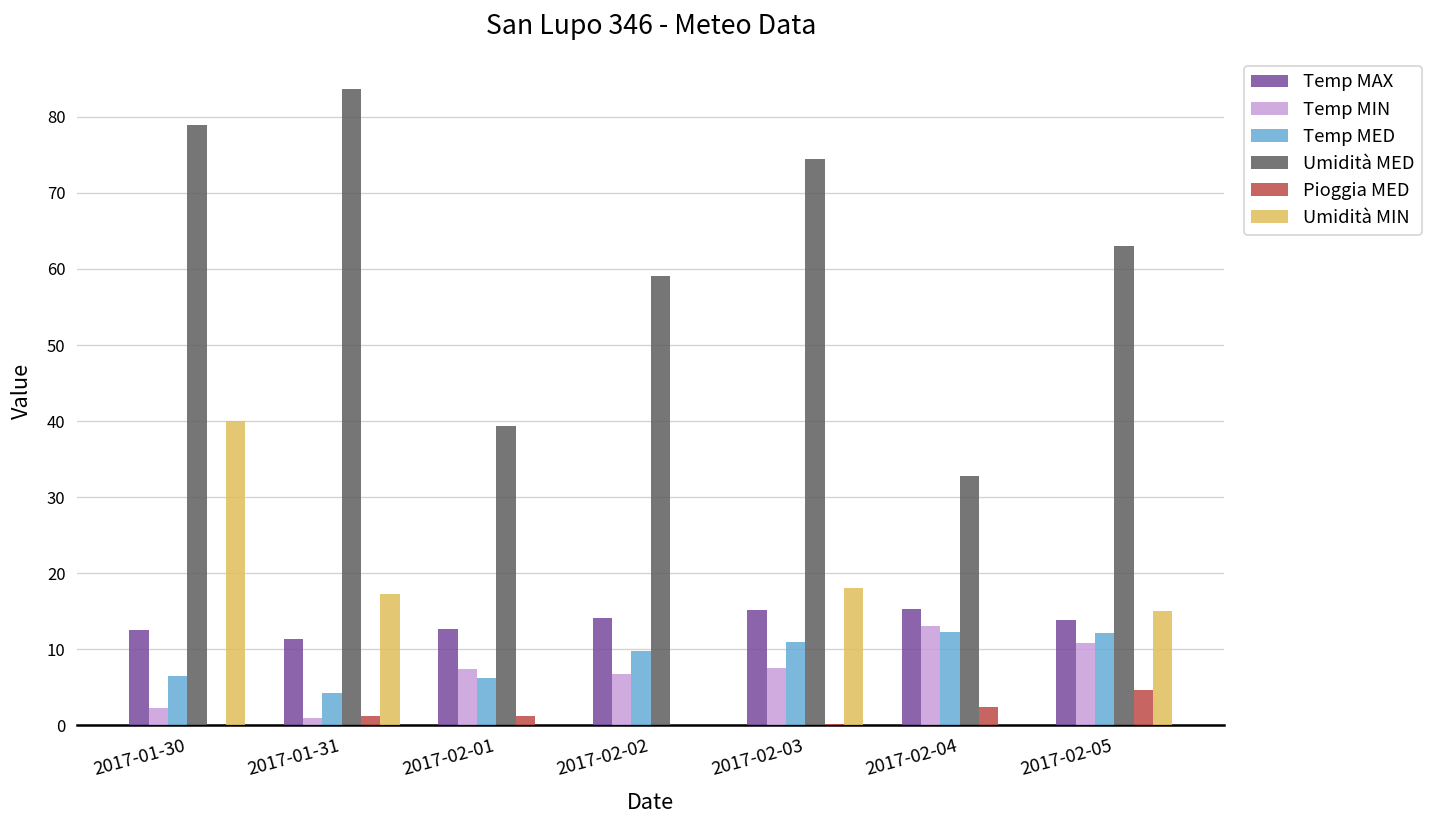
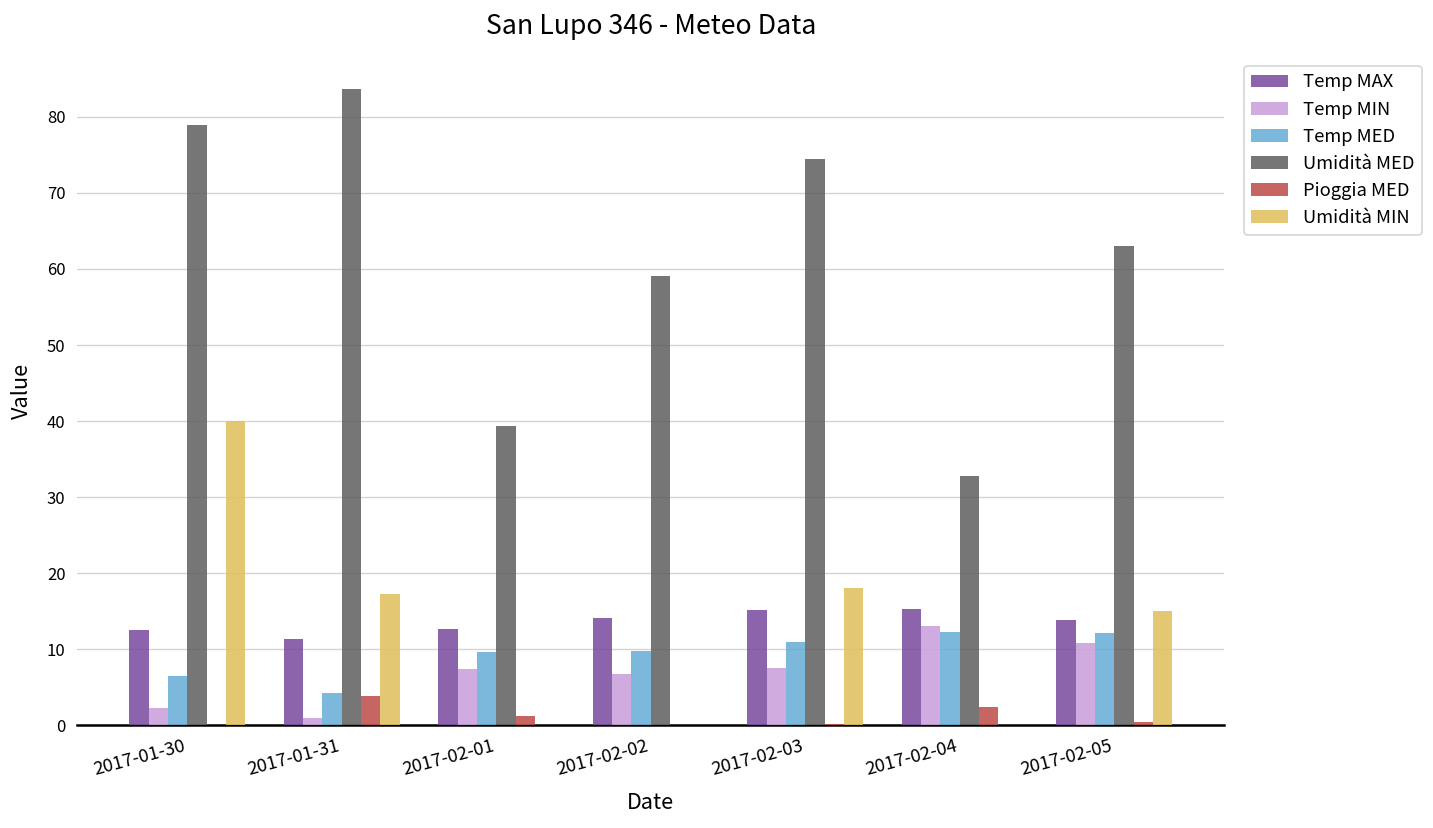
Pioggia MED, 2017-01-31: 1 -> 4
Temp MED, 2017-02-01: 6 -> 10
Pioggia MED, 2017-02-05: 5 -> 0
